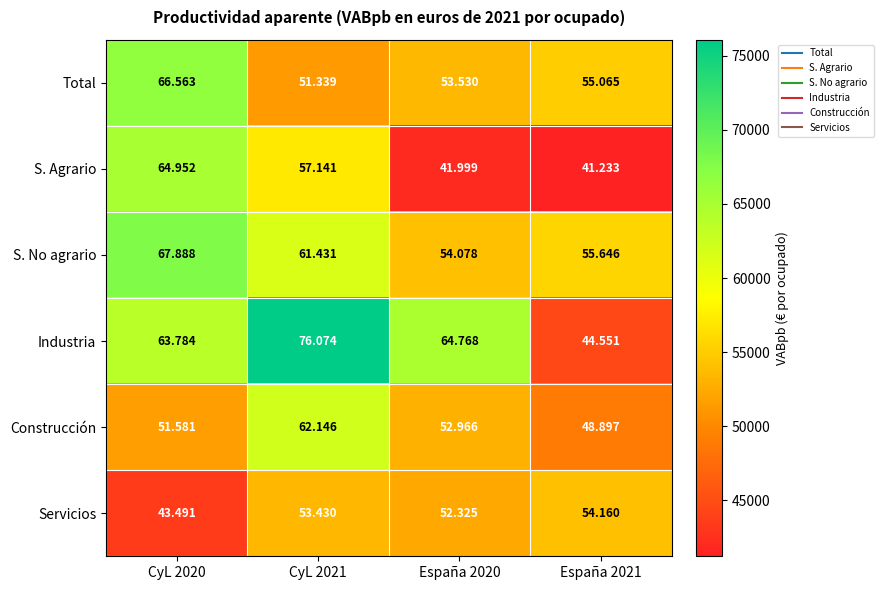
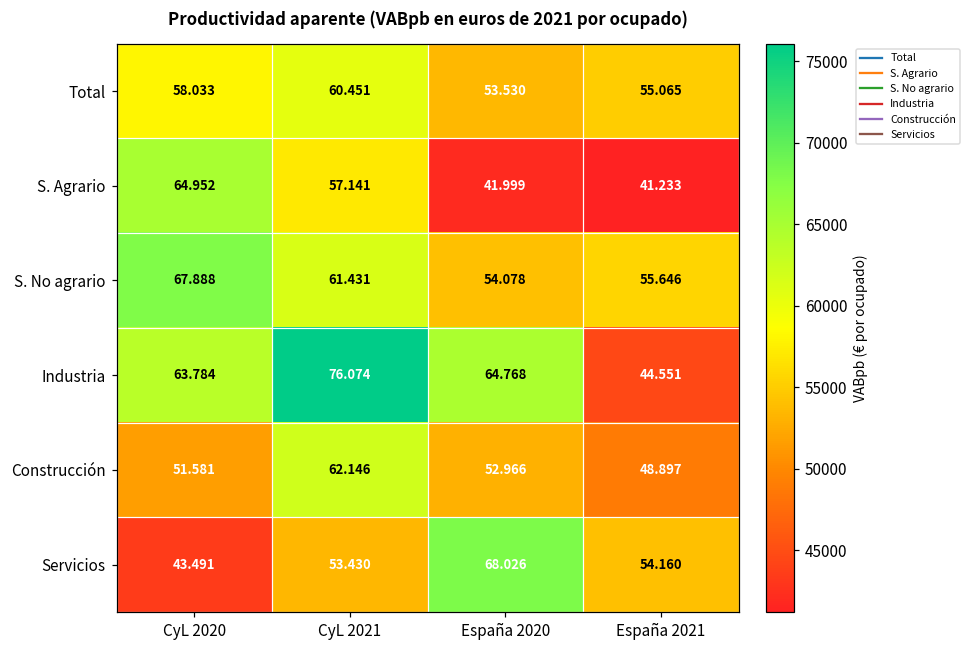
Total, CyL 2020: 66.563 -> 58.033
Total, CyL 2021: 51.339 -> 60.451
Servicios, España 2020: 52.325 -> 68.026
